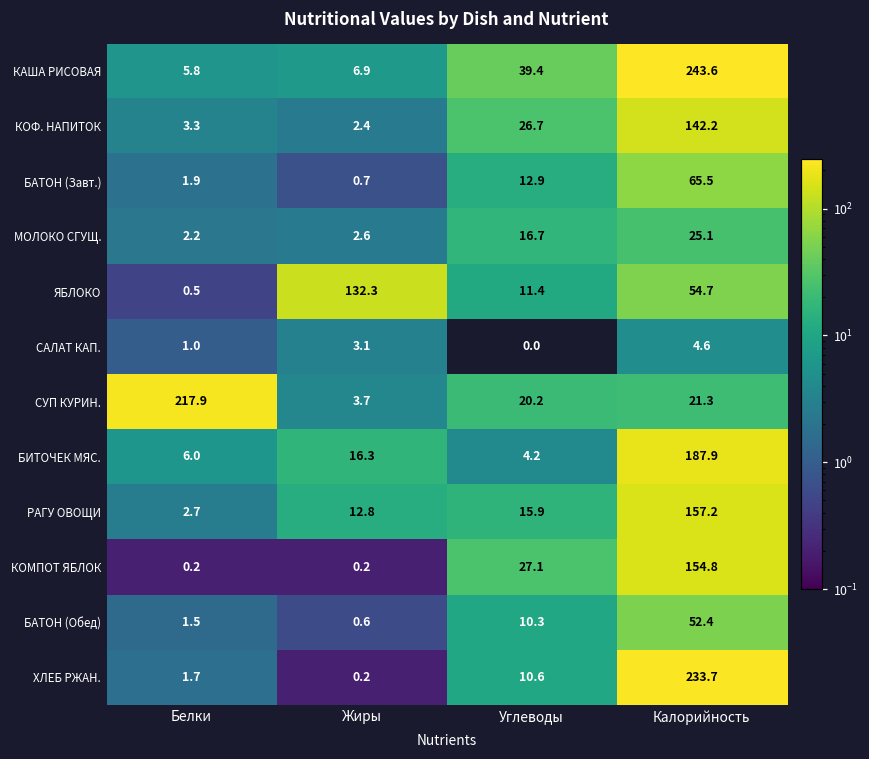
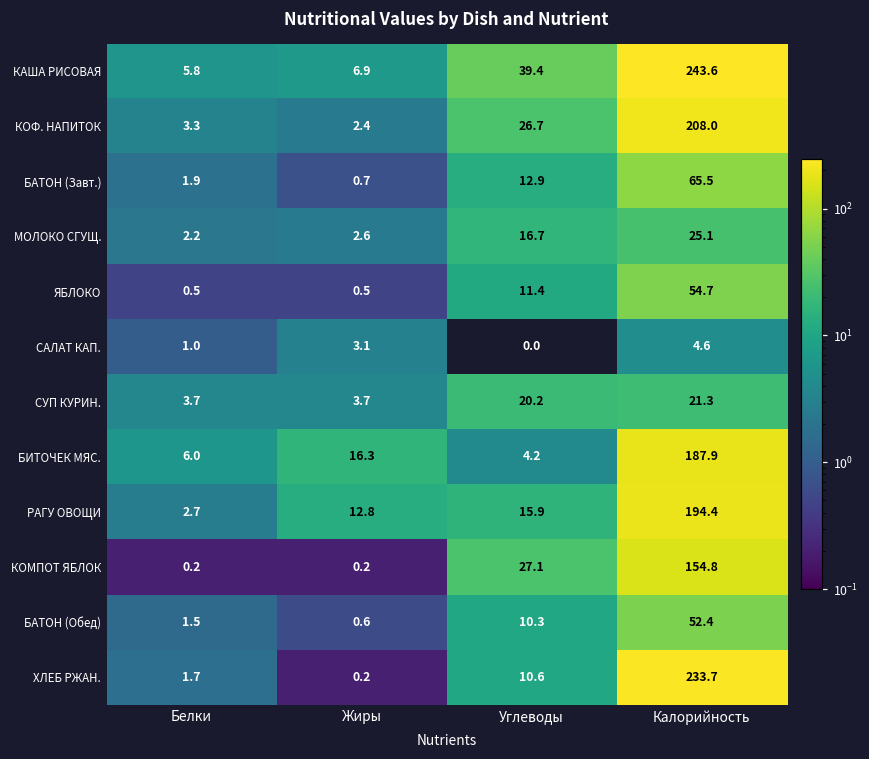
КОФ. НАПИТОК, Калорийность: 142.2 -> 208.0
ЯБЛОКО, Жиры: 132.3 -> 0.5
СУП КУРИН., Белки: 217.9 -> 3.7
РАГУ ОВОЩИ, Калорийность: 157.2 -> 194.4
